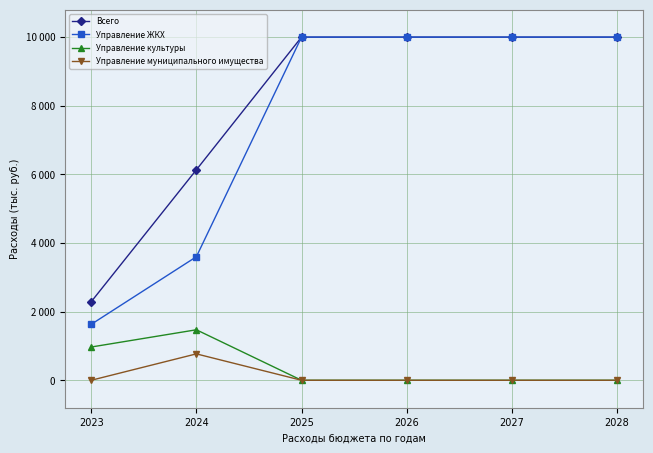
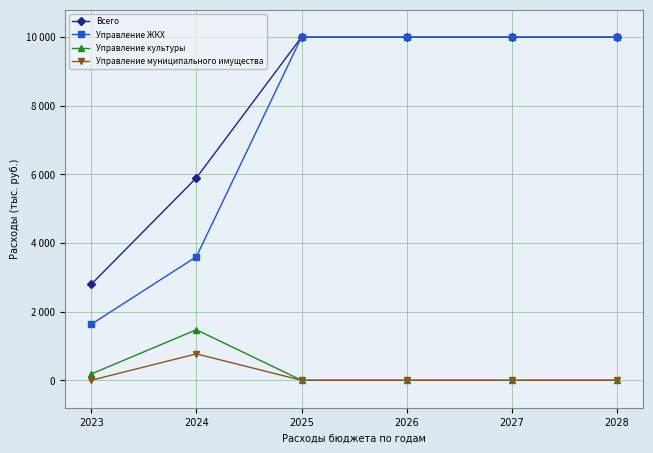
Всего, 2023: 2300 -> 2800
Управление культуры, 2023: 1000 -> 200
Всего, 2024: 6100 -> 5900
